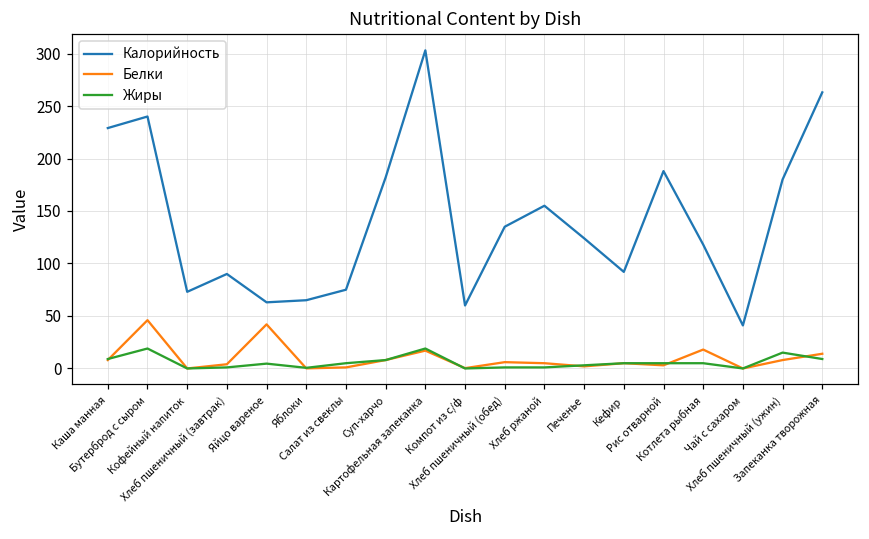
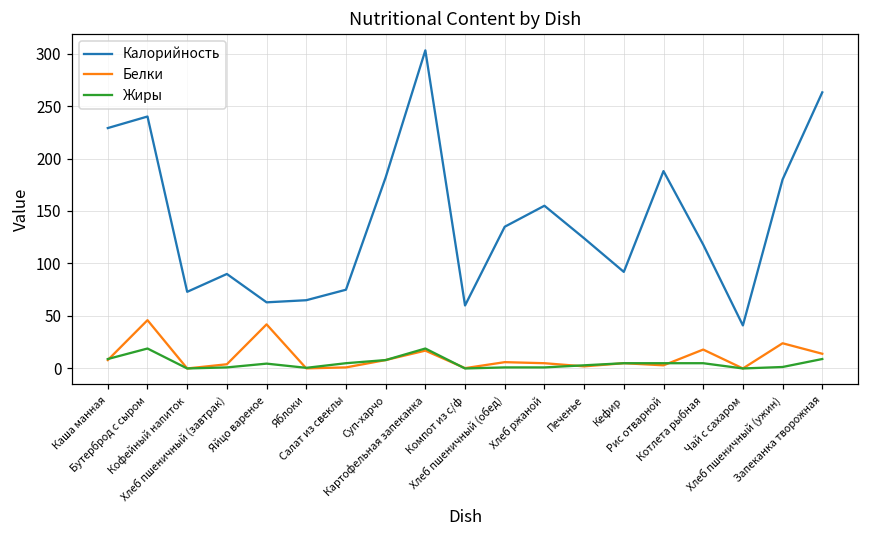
Белки, Хлеб пшеничный (ужин): 10 -> 20
Жиры, Хлеб пшеничный (ужин): 20 -> 0
